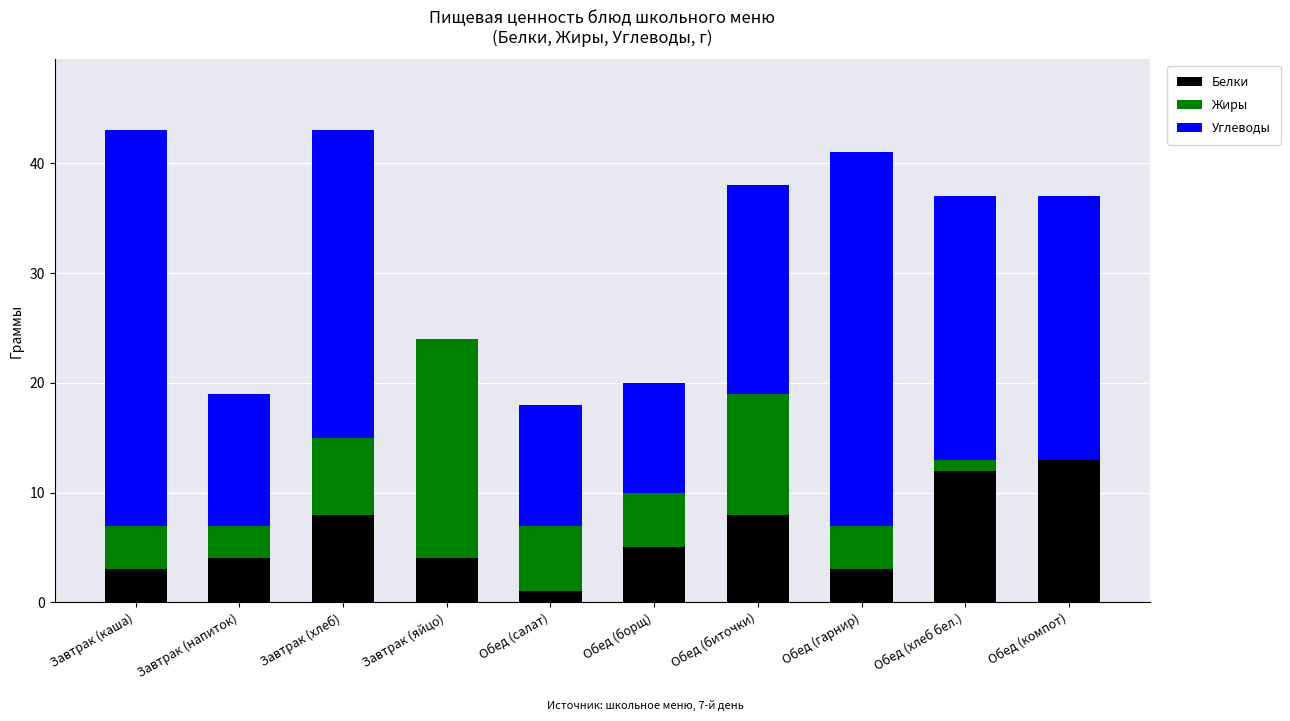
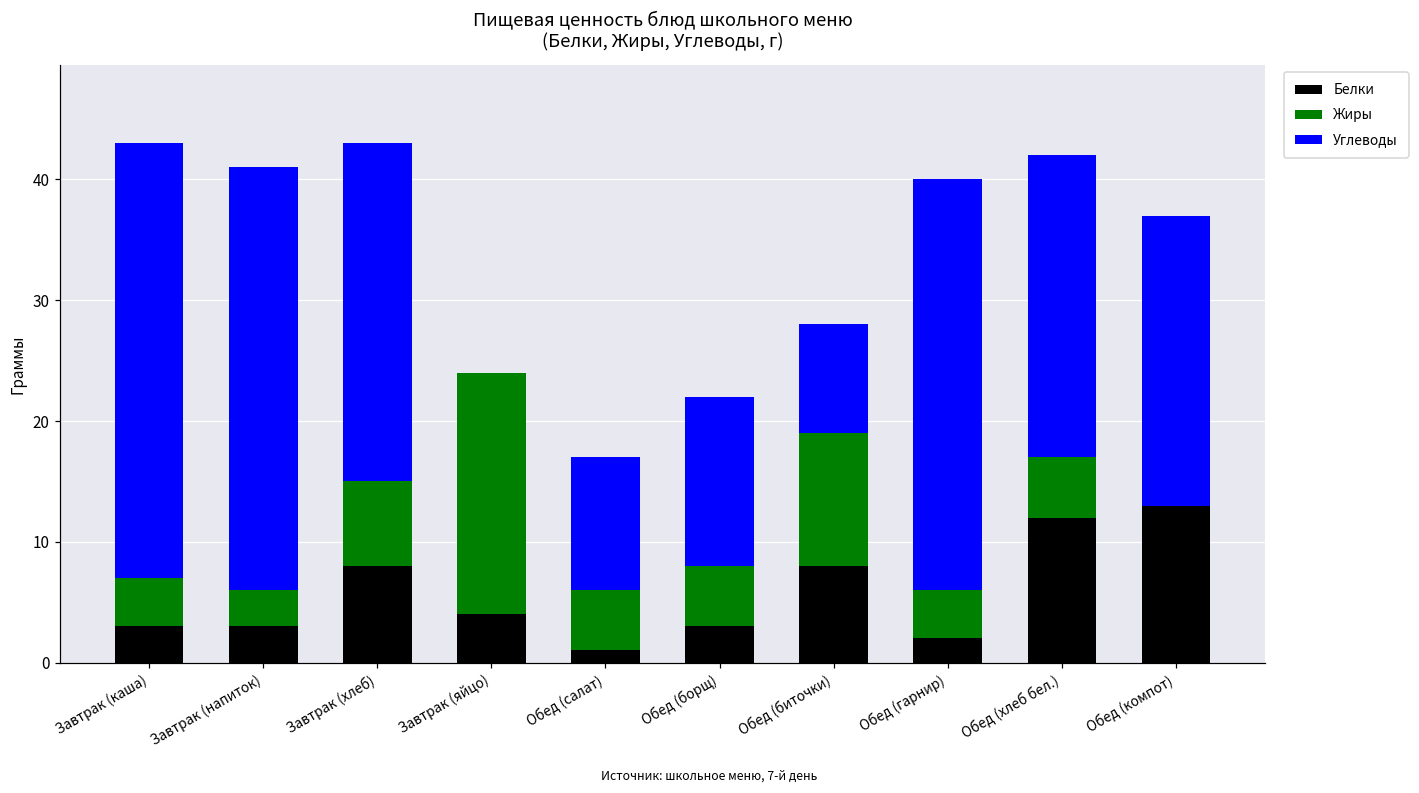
Белки, Завтрак (напиток): 4 -> 3
Углеводы, Завтрак (напиток): 12 -> 35
Жиры, Обед (салат): 6 -> 5
Белки, Обед (борщ): 5 -> 3
Углеводы, Обед (борщ): 10 -> 14
Углеводы, Обед (биточки): 19 -> 9
Белки, Обед (гарнир): 3 -> 2
Жиры, Обед (хлеб бел.): 1 -> 5
Углеводы, Обед (хлеб бел.): 24 -> 25
